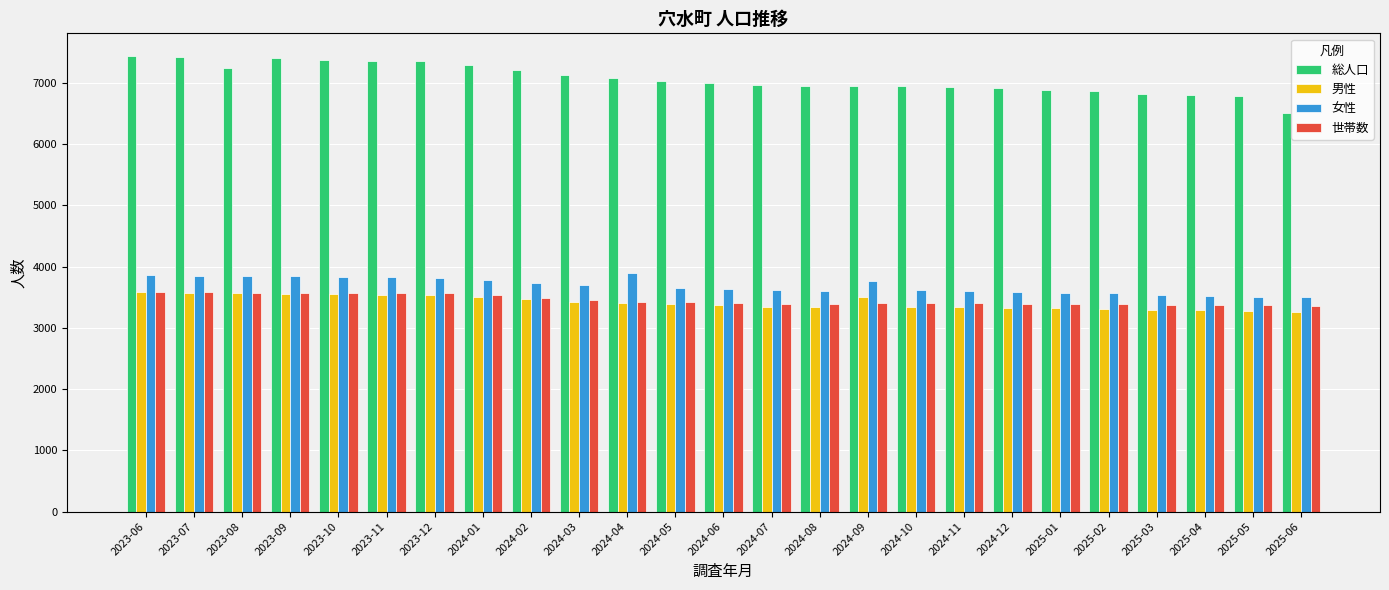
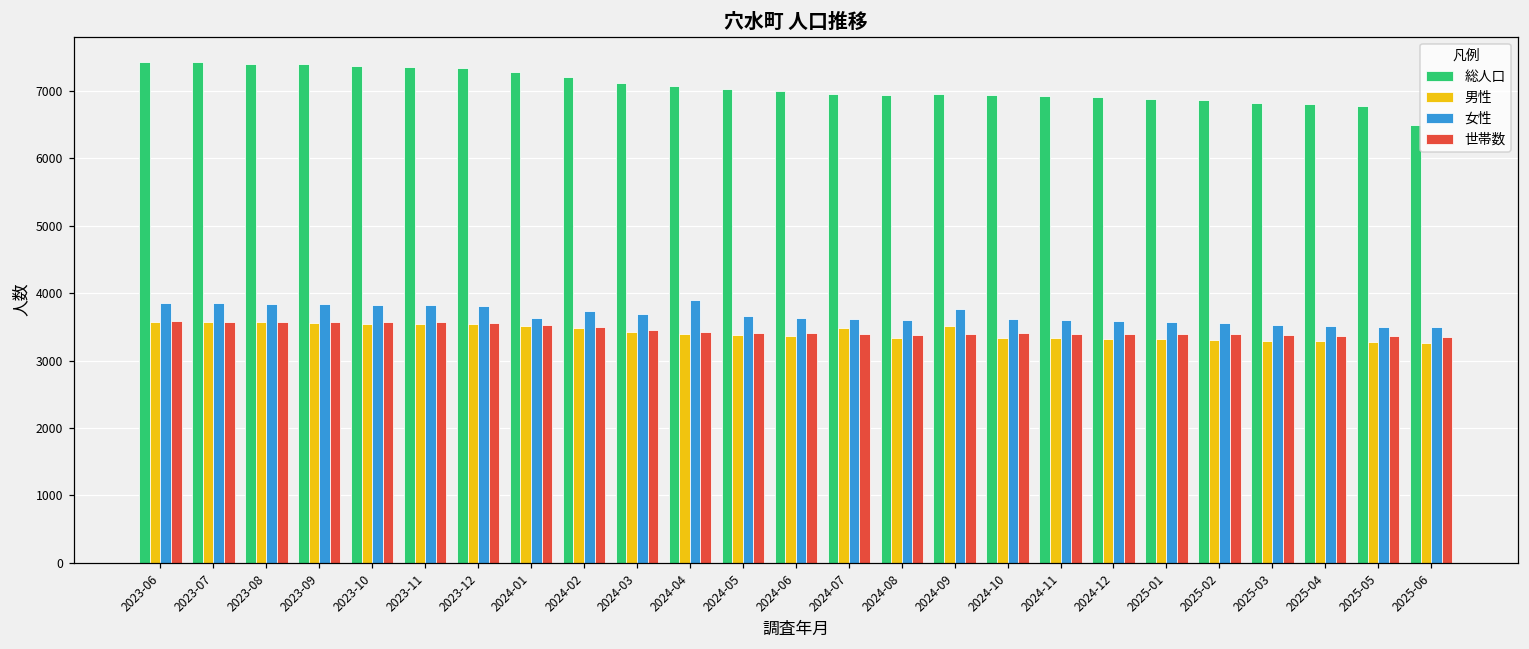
総人口, 2023-08: 7200 -> 7400
女性, 2024-01: 3800 -> 3600
男性, 2024-07: 3300 -> 3500
